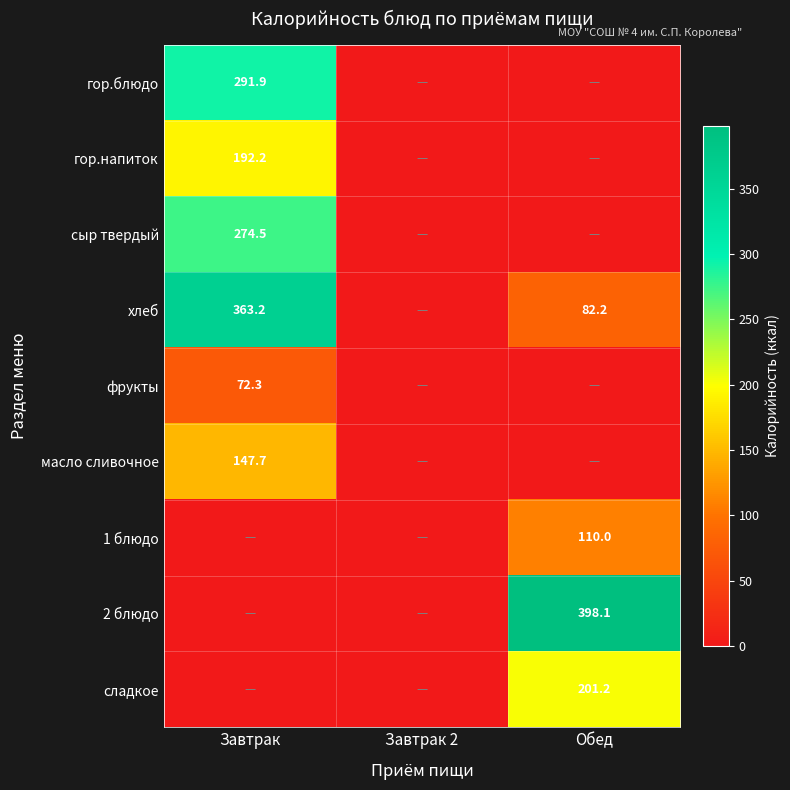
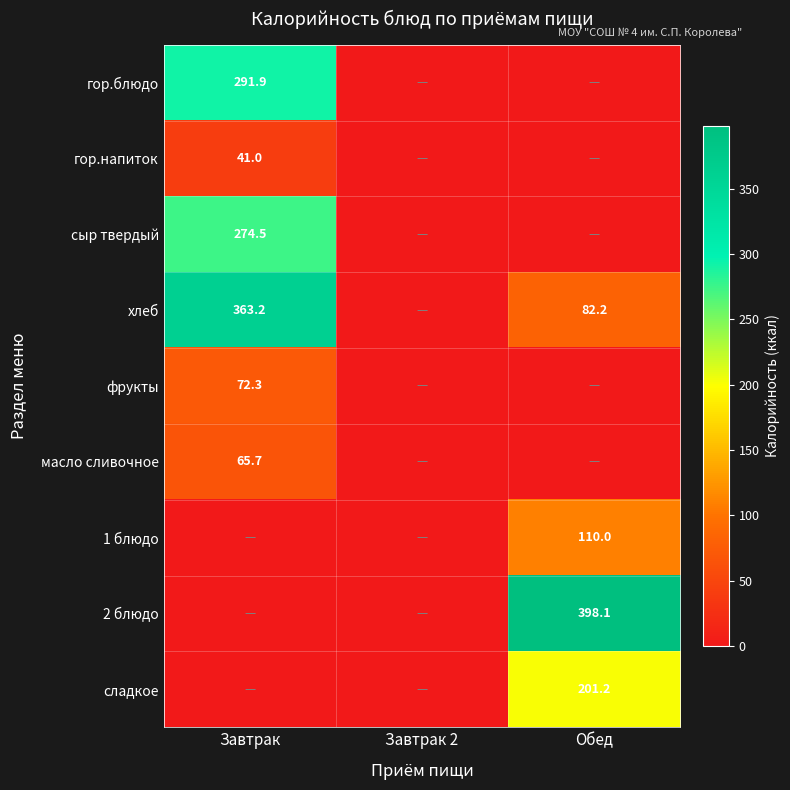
гор.напиток, Завтрак: 192.2 -> 41.0
масло сливочное, Завтрак: 147.7 -> 65.7
